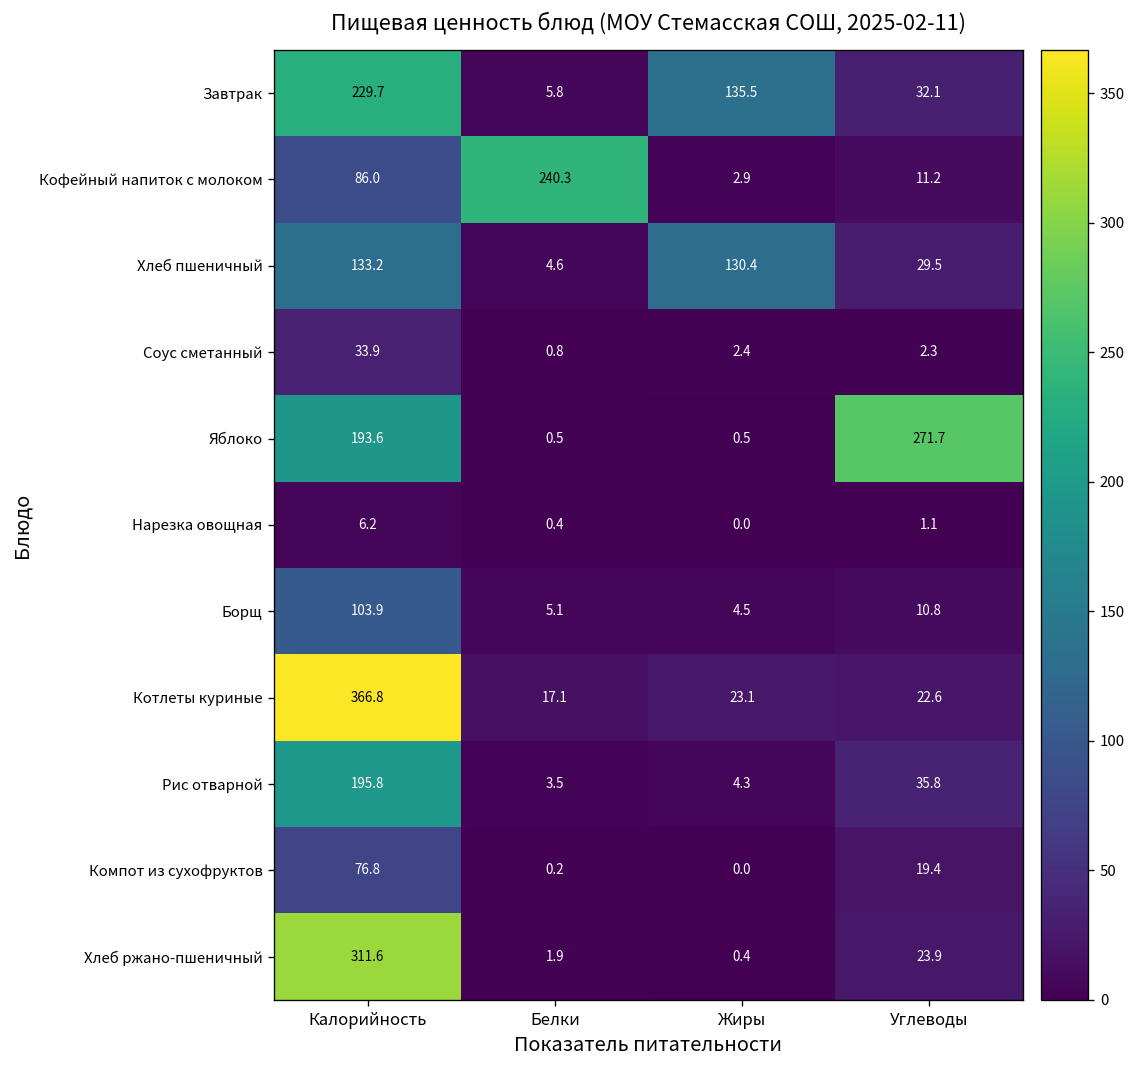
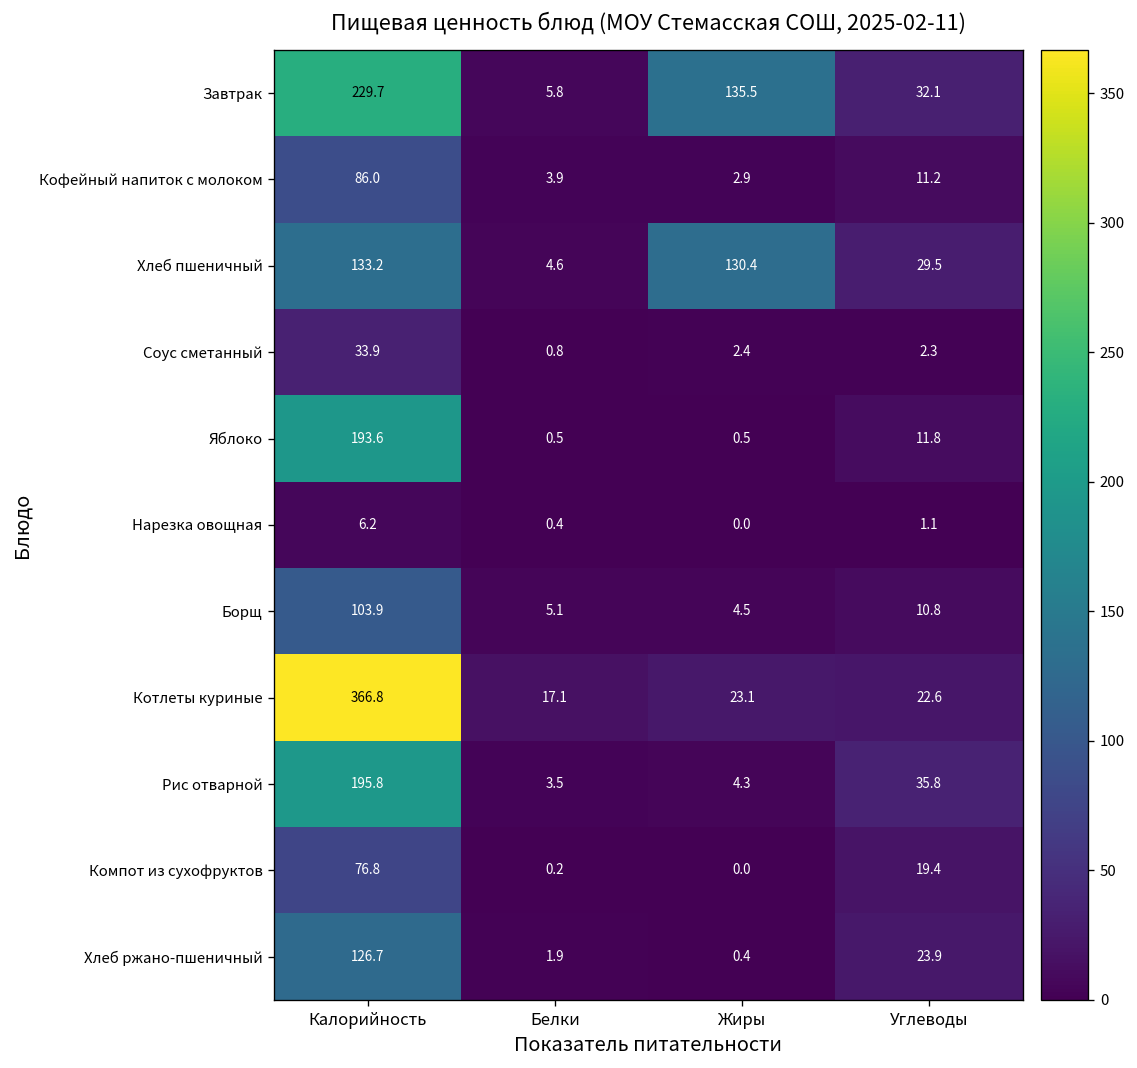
Кофейный напиток с молоком, Белки: 240.3 -> 3.9
Яблоко, Углеводы: 271.7 -> 11.8
Хлеб ржано-пшеничный, Калорийность: 311.6 -> 126.7
